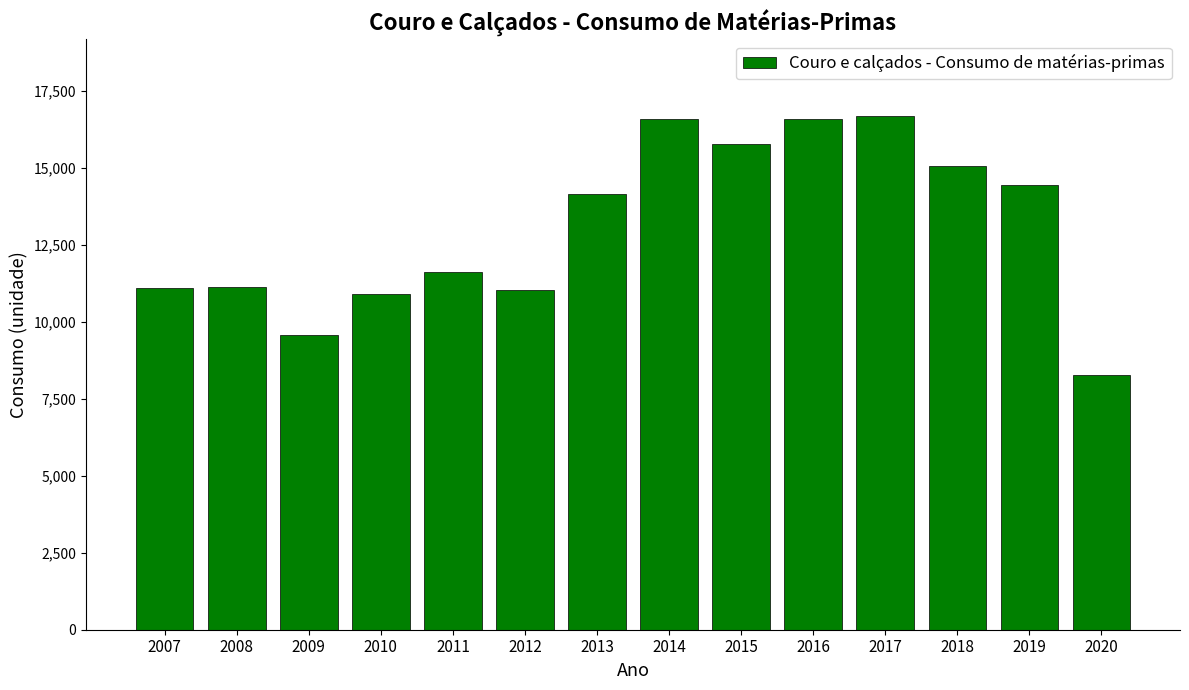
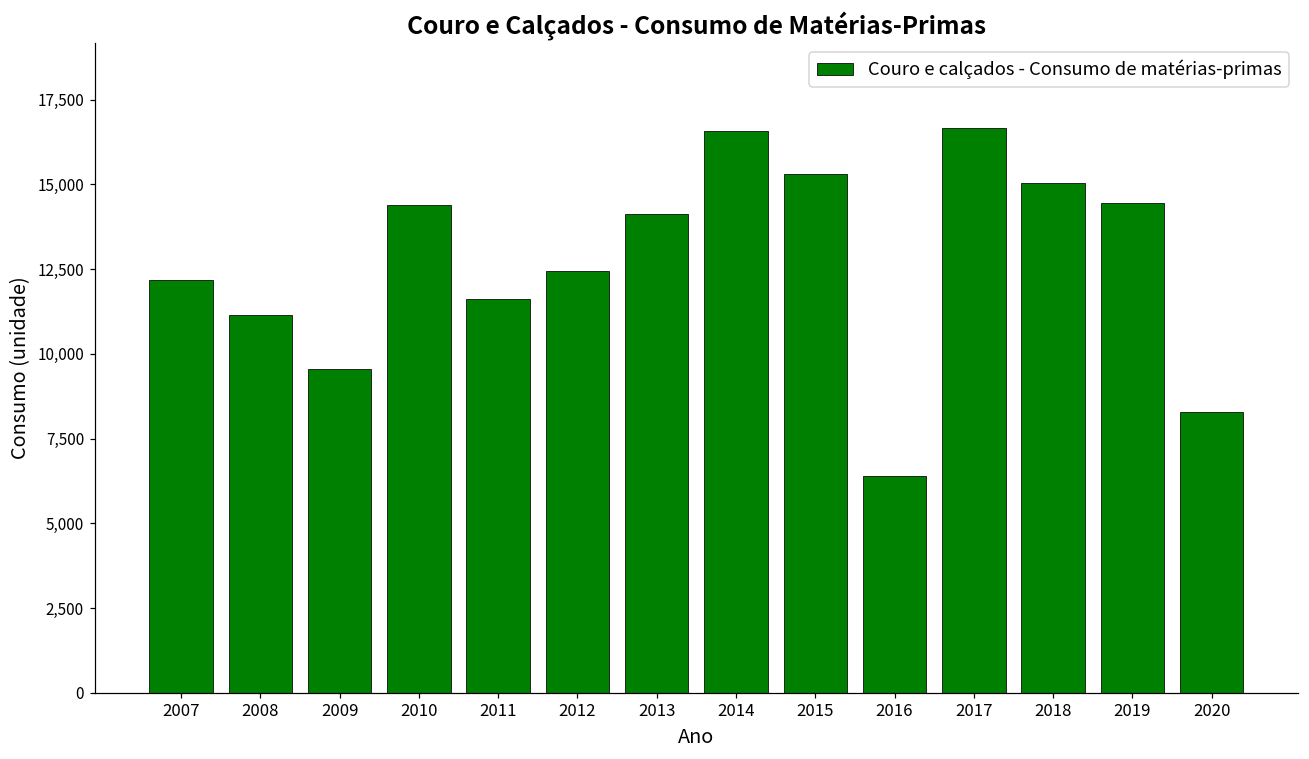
2007: 11,100 -> 12,200
2010: 10,900 -> 14,400
2012: 11,000 -> 12,400
2015: 15,800 -> 15,300
2016: 16,600 -> 6,400
